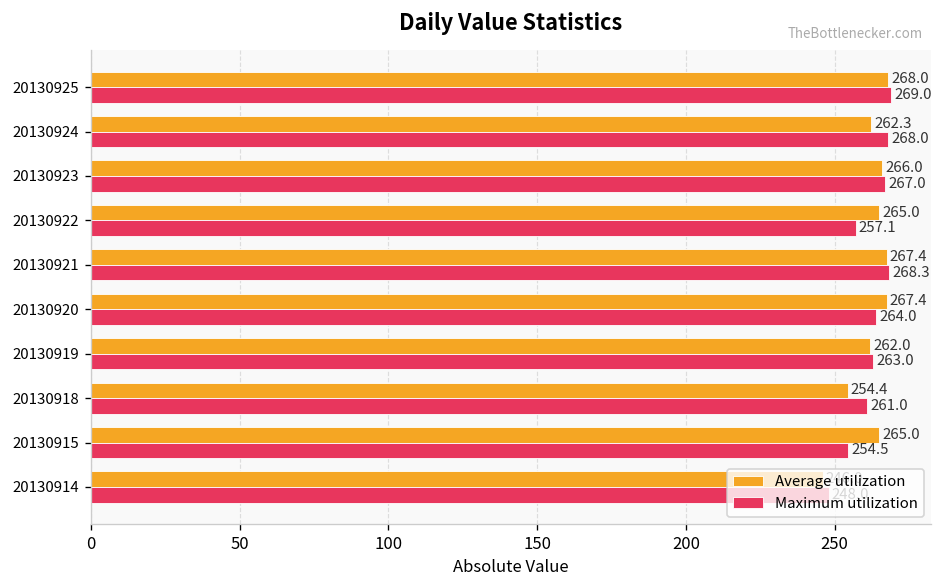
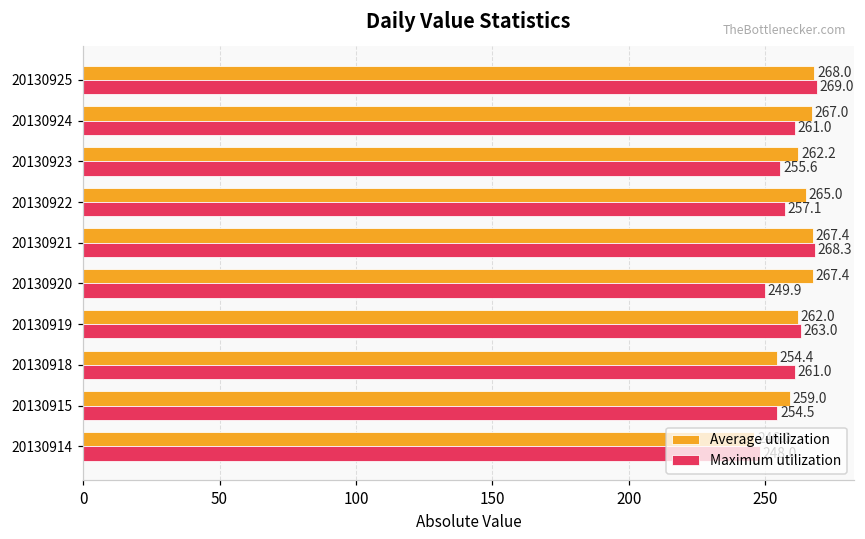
Average utilization, 20130924: 262.3 -> 267.0
Maximum utilization, 20130924: 268.0 -> 261.0
Average utilization, 20130923: 266.0 -> 262.2
Maximum utilization, 20130923: 267.0 -> 255.6
Maximum utilization, 20130920: 264.0 -> 249.9
Average utilization, 20130915: 265.0 -> 259.0
